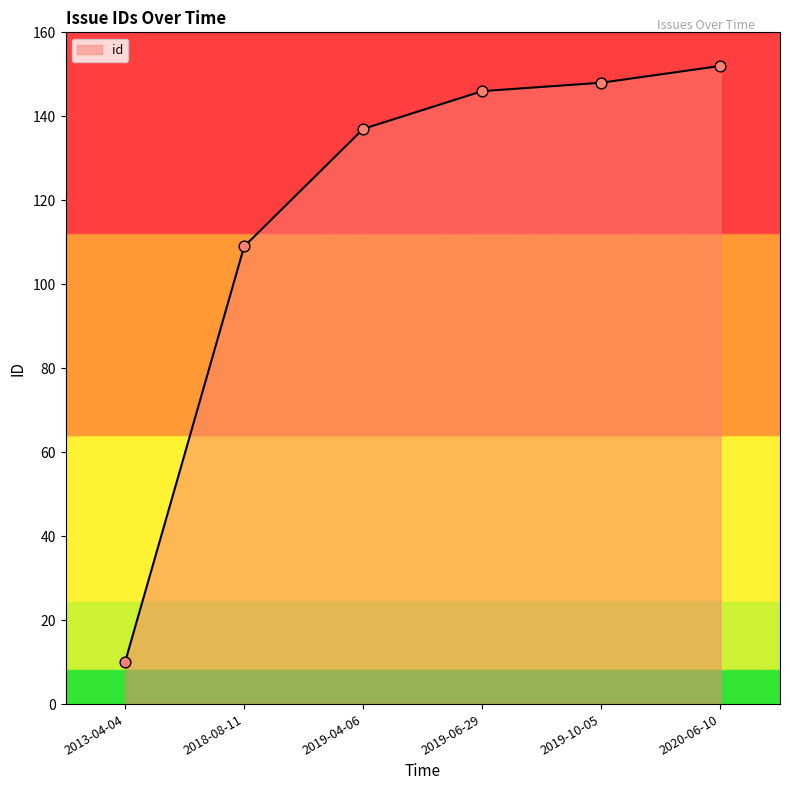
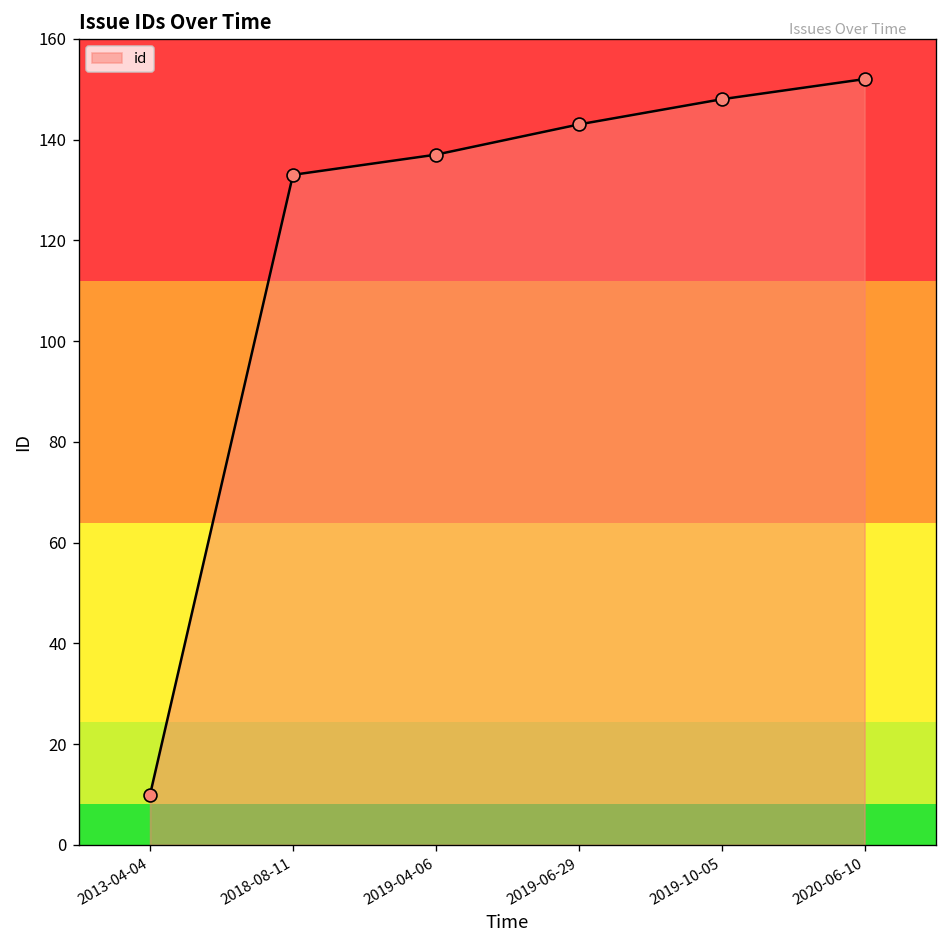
2018-08-11: 109 -> 133
2019-06-29: 146 -> 143
